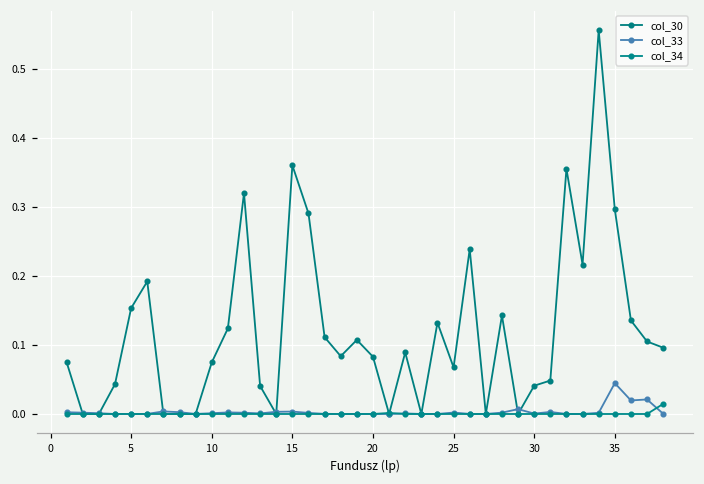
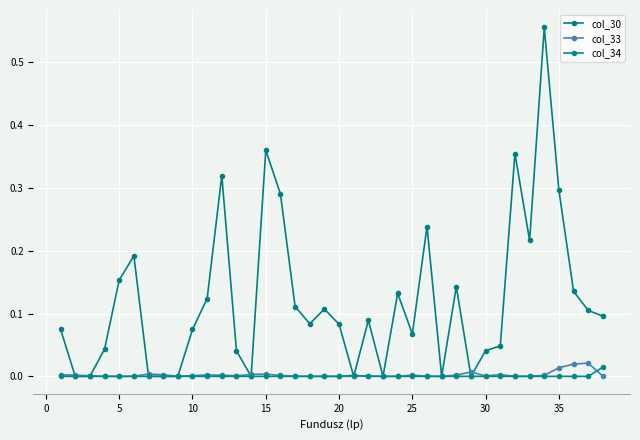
col_33, 35: 0.04 -> 0.01
